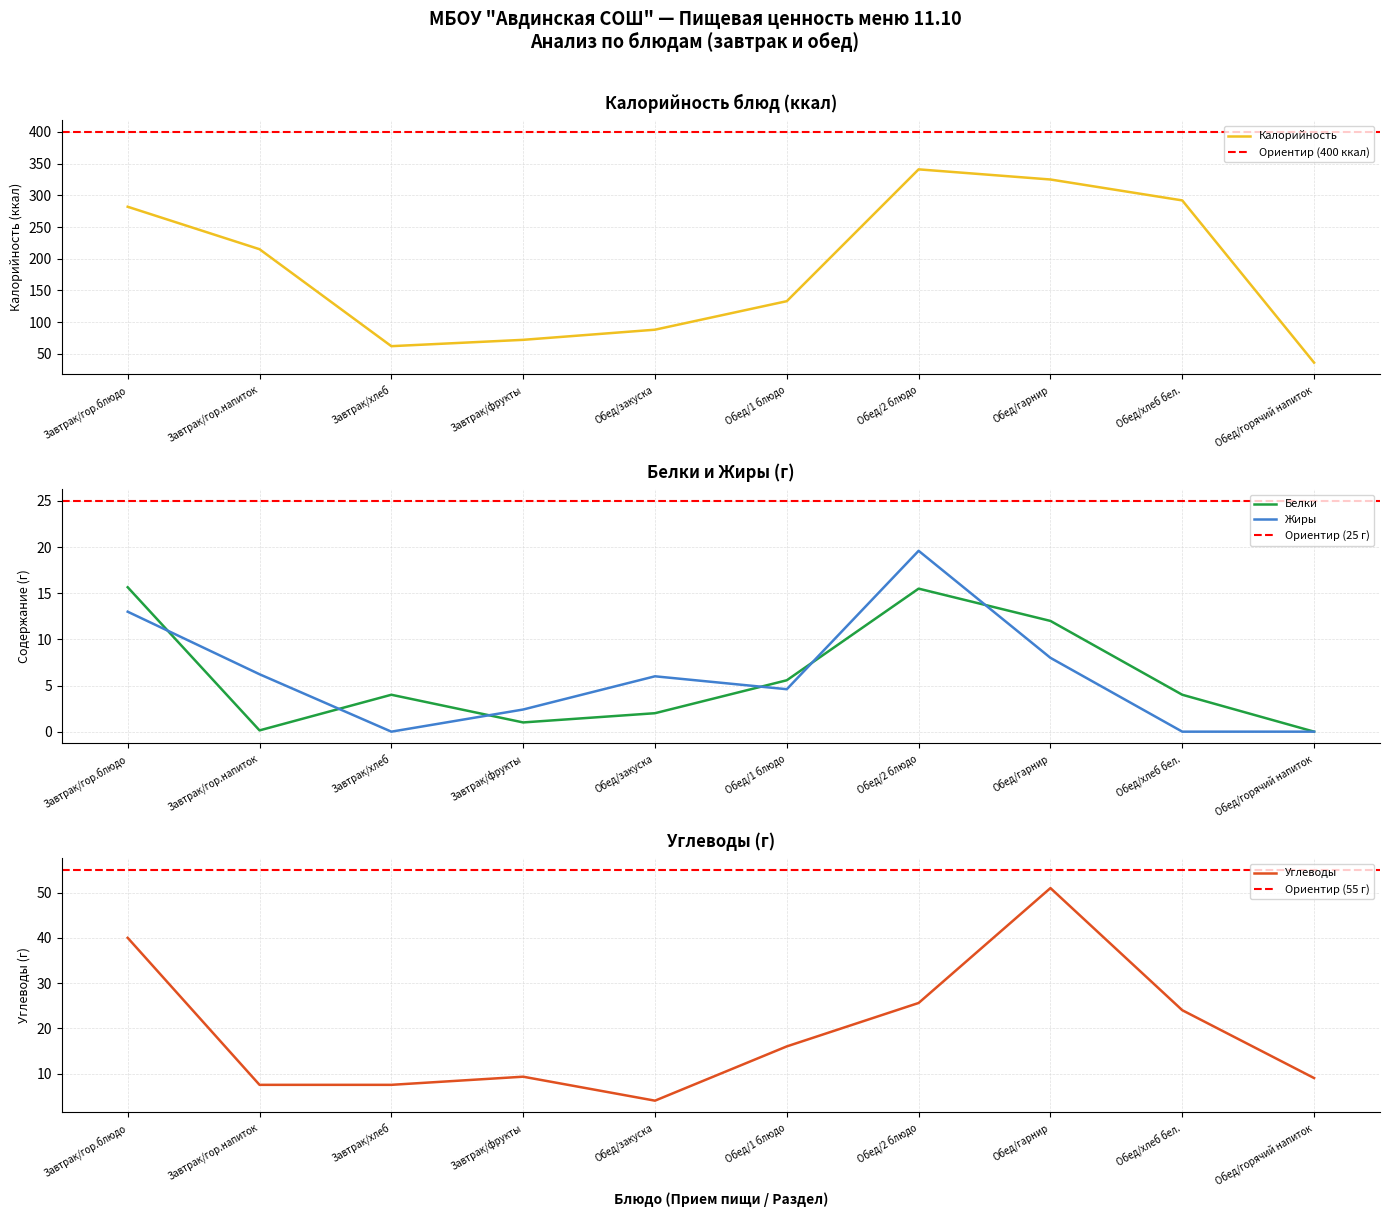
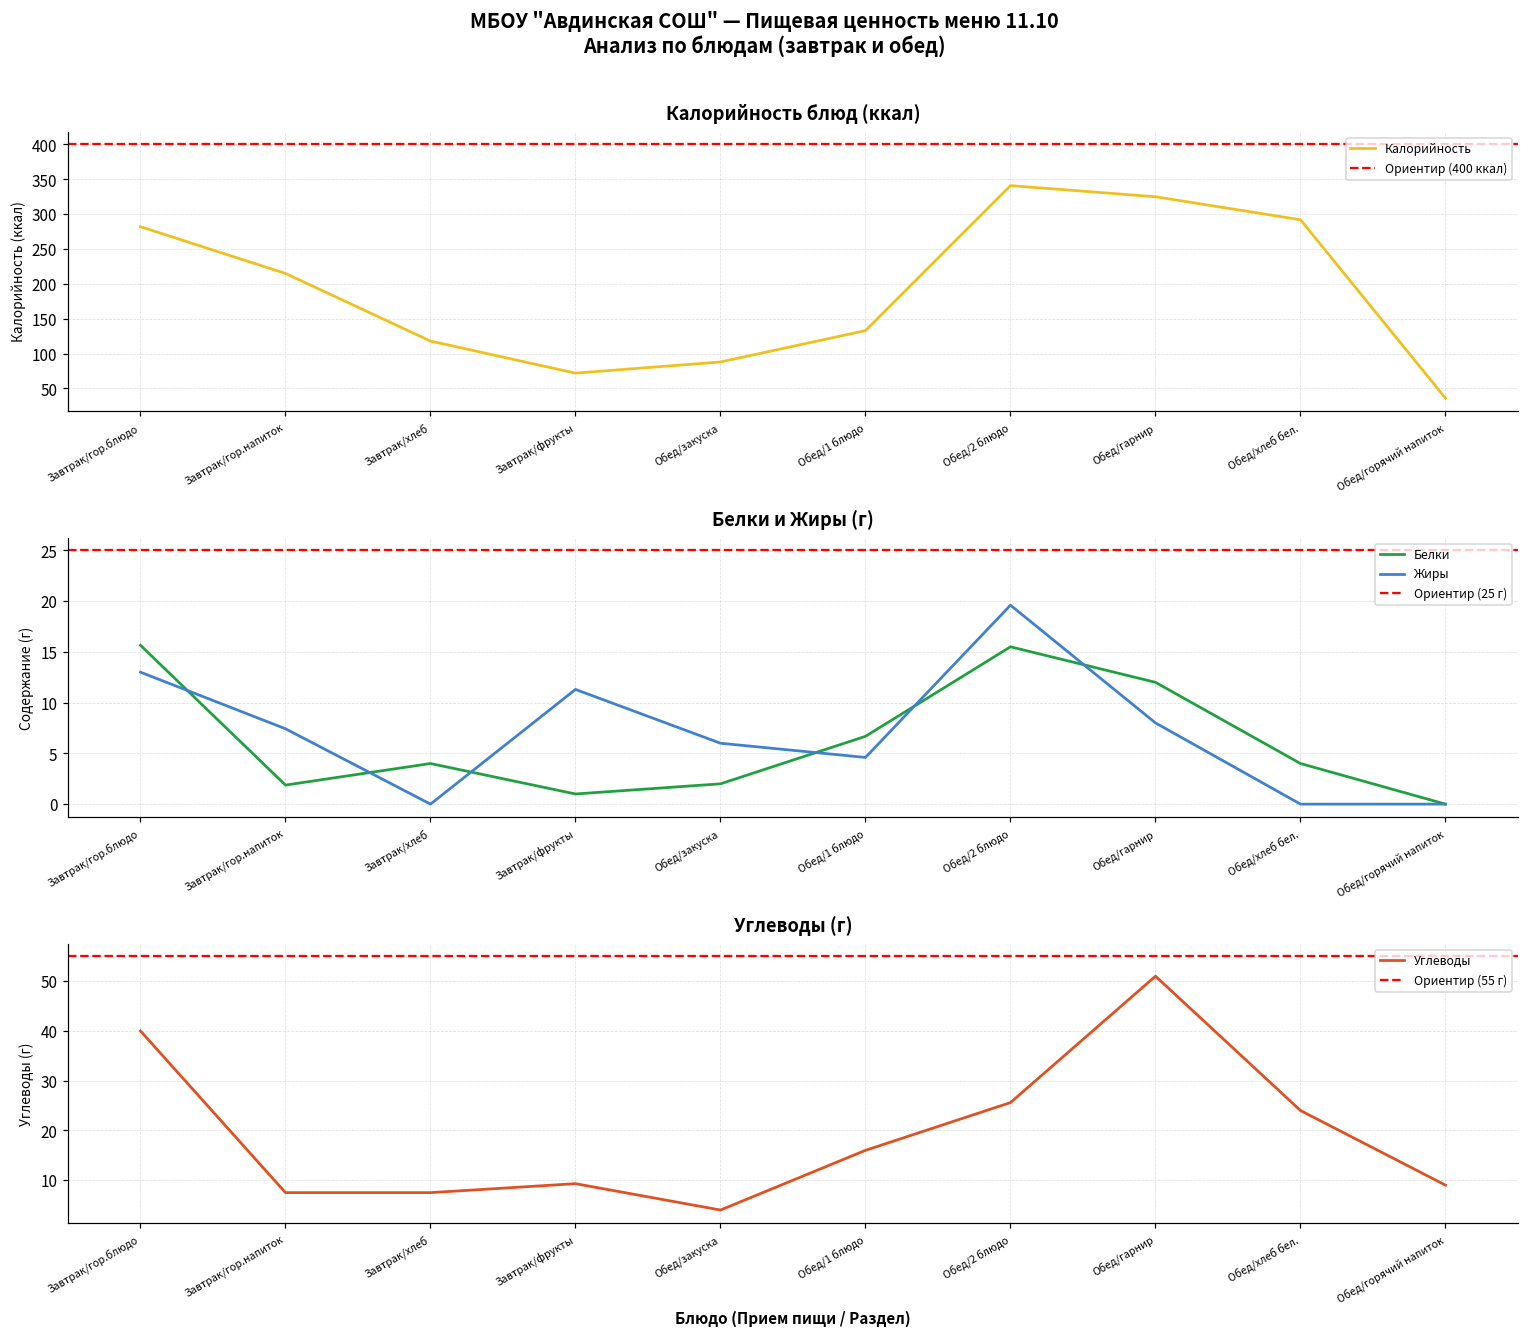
Калорийность блюд (ккал), Завтрак/хлеб: 60 -> 120
Белки и Жиры (г), Белки, Завтрак/гор.напиток: 0 -> 2
Белки и Жиры (г), Жиры, Завтрак/гор.напиток: 6 -> 7
Белки и Жиры (г), Жиры, Завтрак/фрукты: 2 -> 11
Белки и Жиры (г), Белки, Обед/1 блюдо: 6 -> 7
